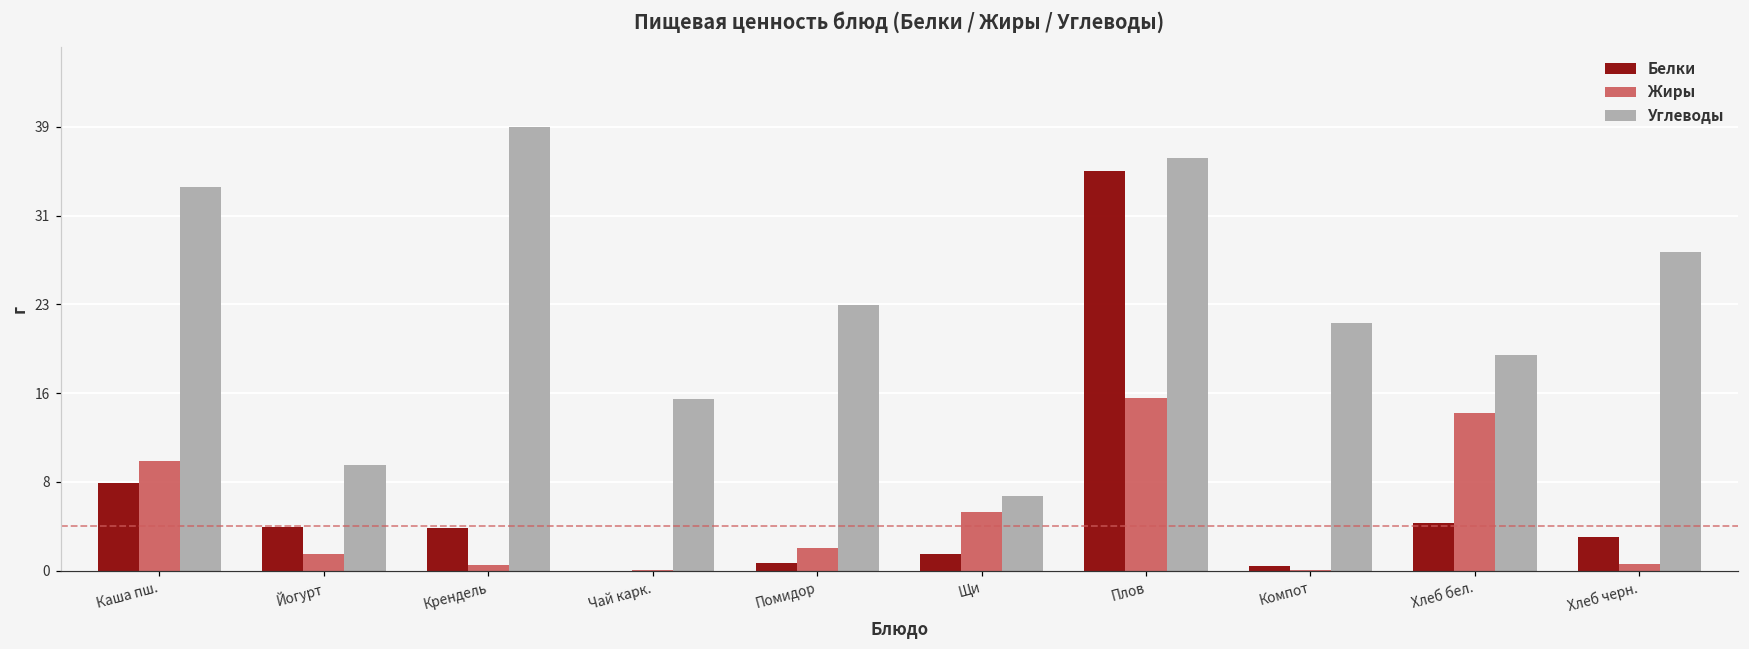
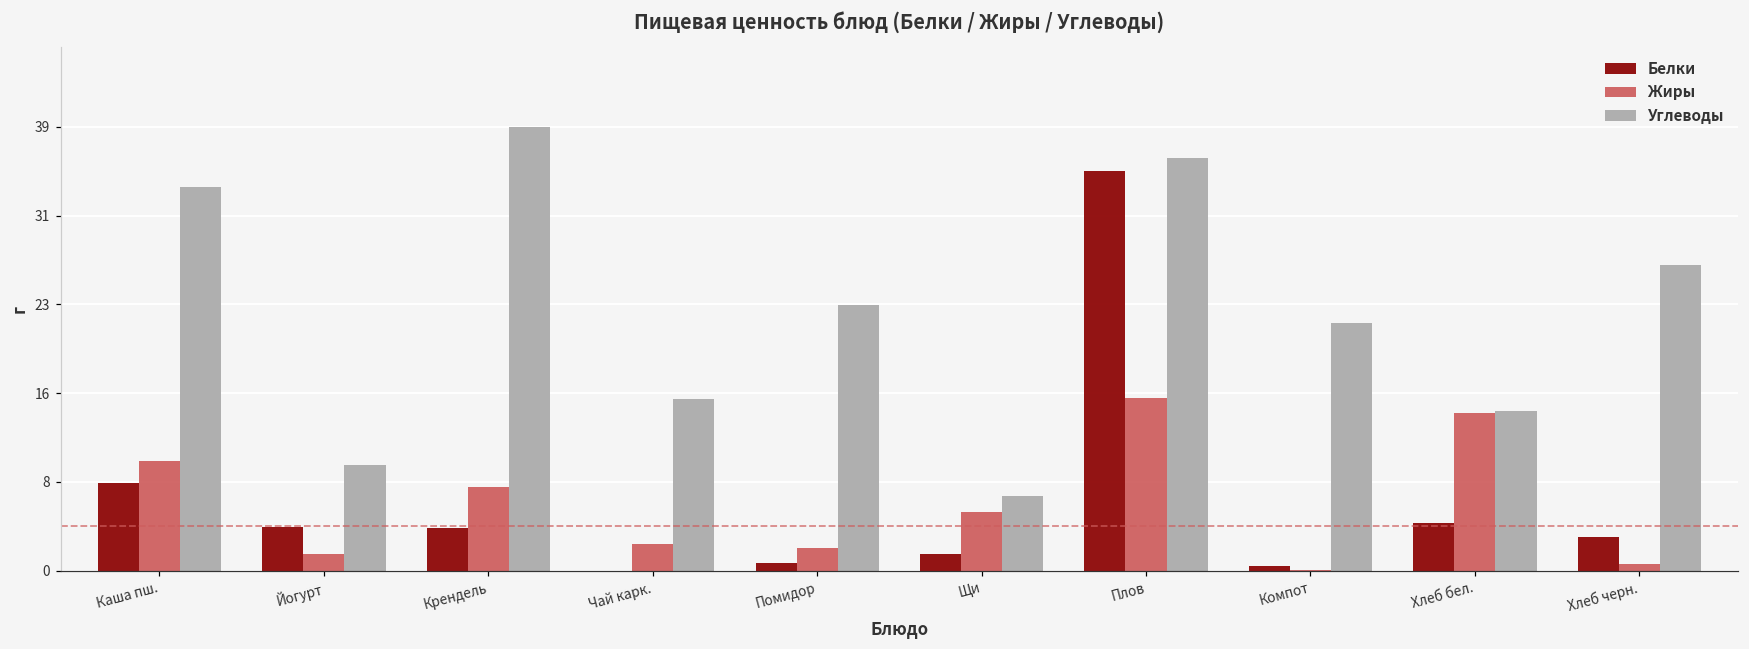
Жиры, Крендель: 0.5 -> 7.4
Жиры, Чай карк.: 0.0 -> 2.3
Углеводы, Хлеб бел.: 19.0 -> 14.0
Углеводы, Хлеб черн.: 28.0 -> 26.9
